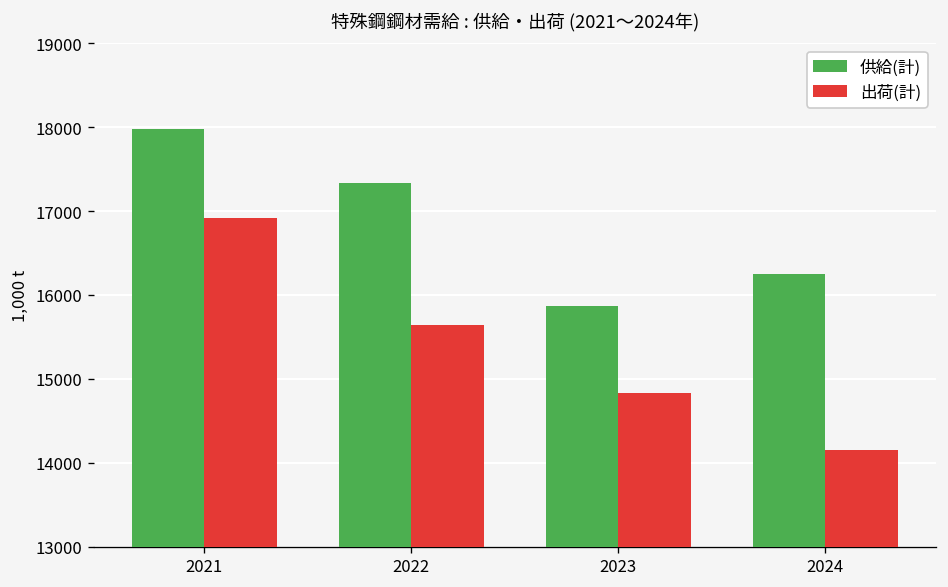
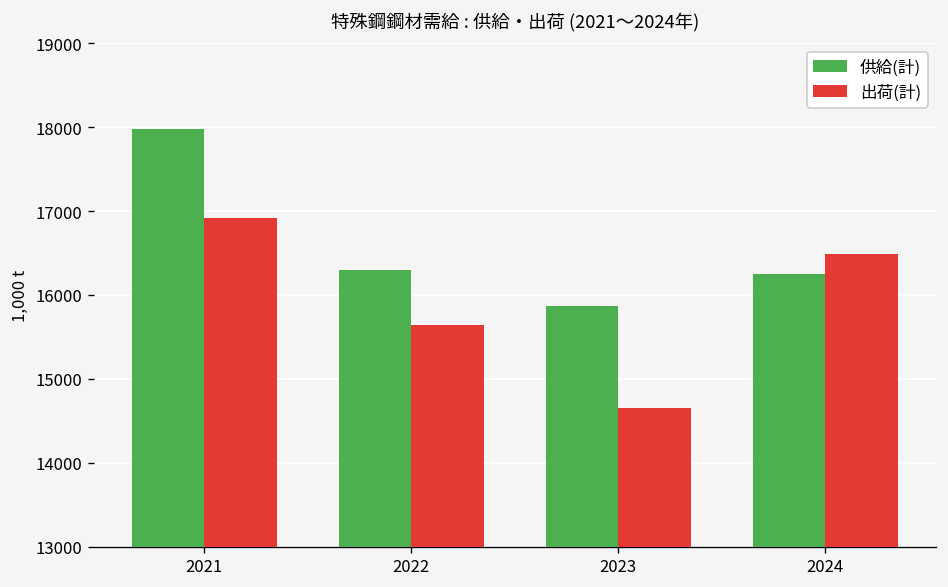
供給(計), 2022: 17300 -> 16300
出荷(計), 2023: 14800 -> 14600
出荷(計), 2024: 14200 -> 16500
